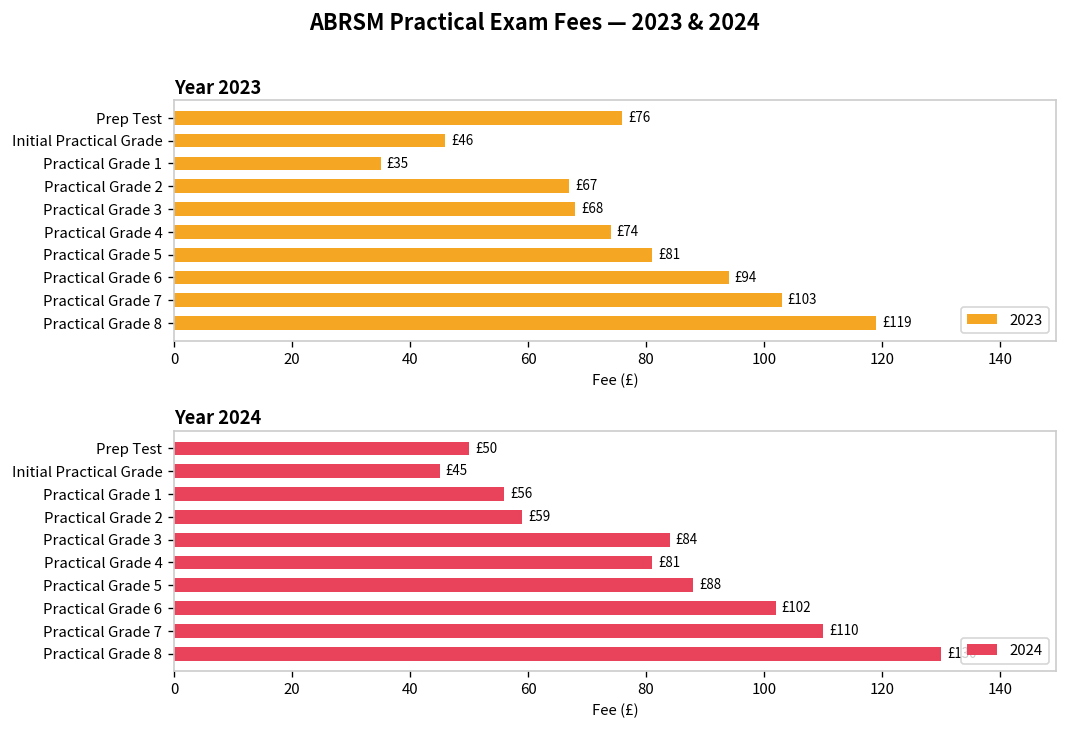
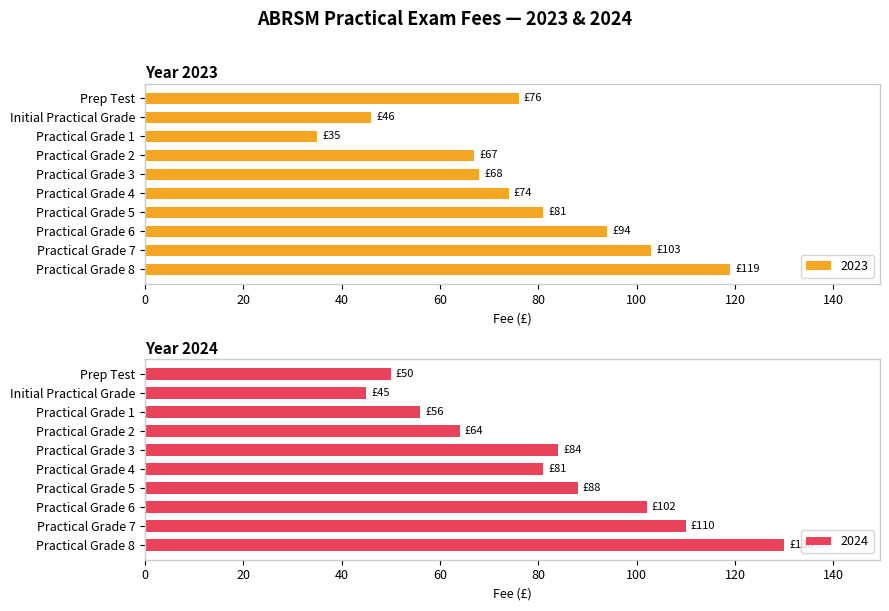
Year 2024, Practical Grade 2: £59 -> £64
